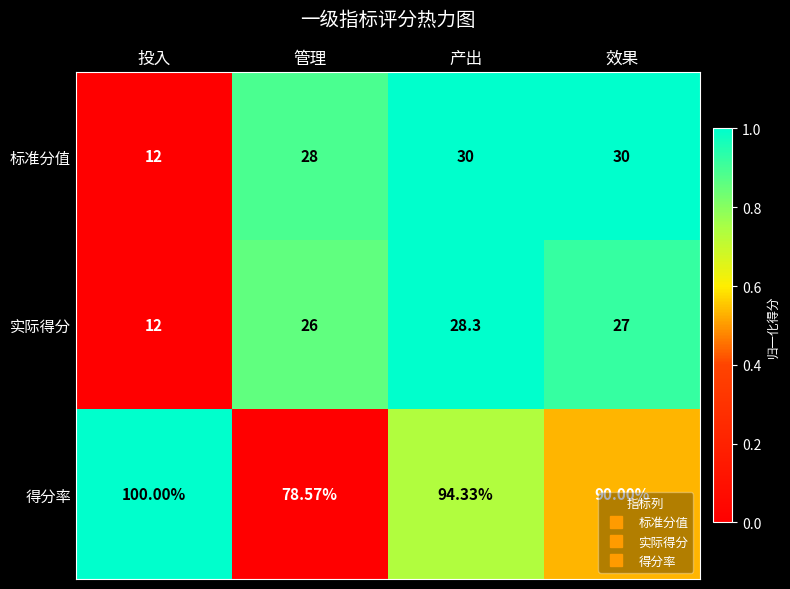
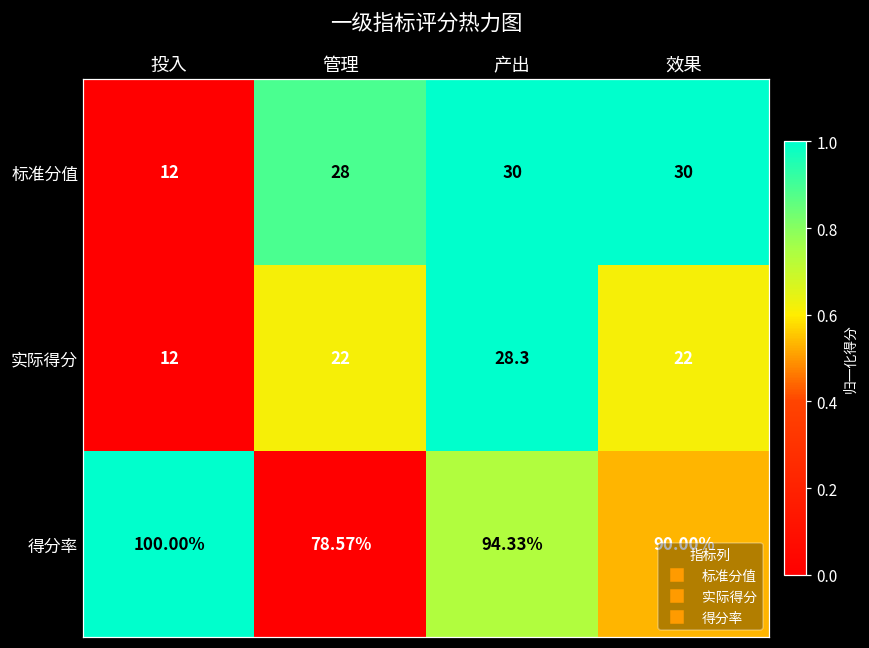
实际得分, 管理: 26 -> 22
实际得分, 效果: 27 -> 22
